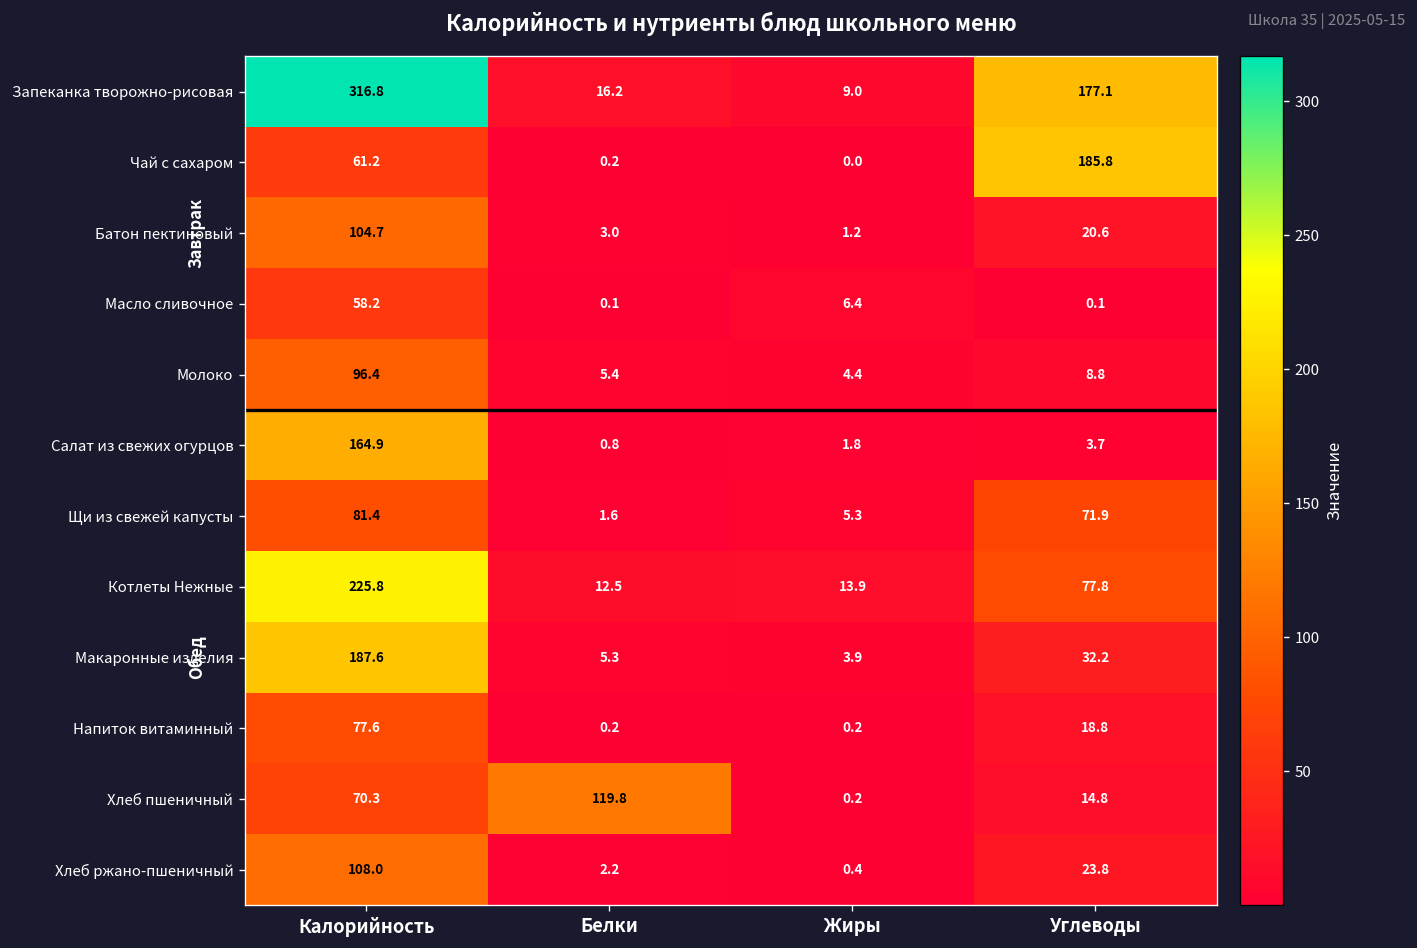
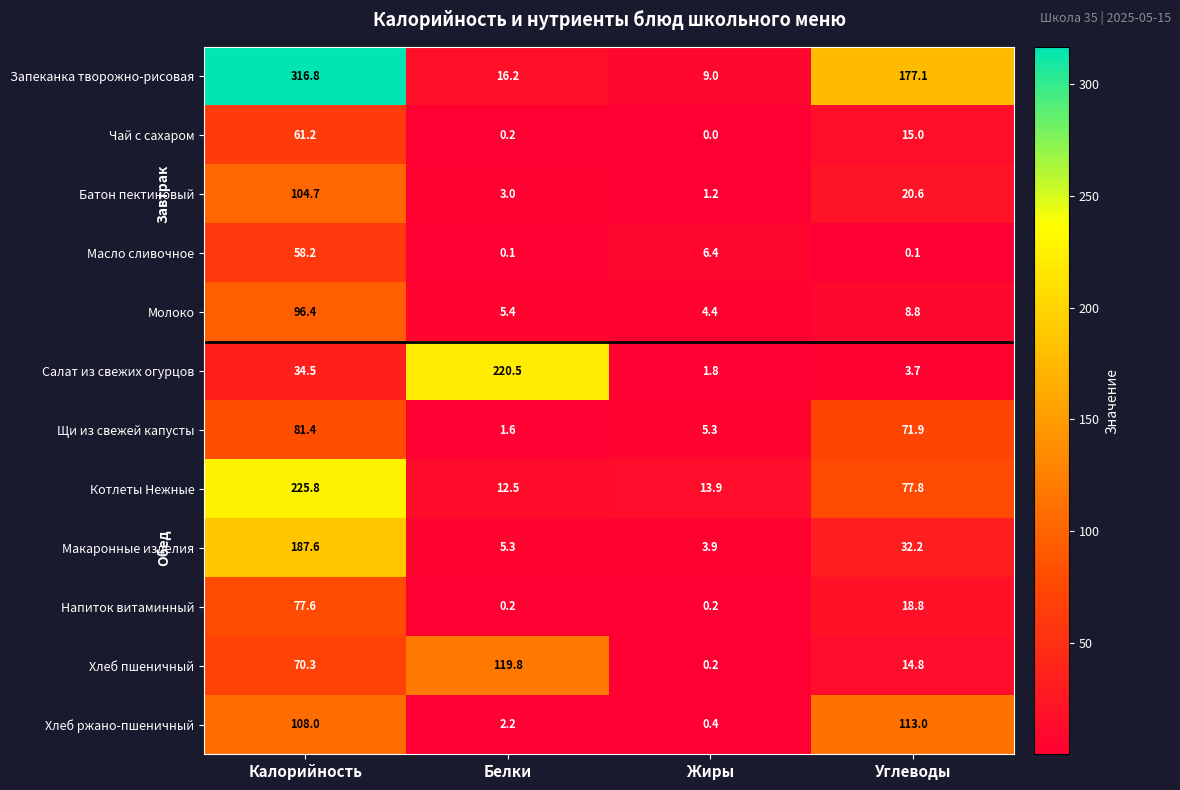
Чай с сахаром, Углеводы: 185.8 -> 15.0
Салат из свежих огурцов, Калорийность: 164.9 -> 34.5
Салат из свежих огурцов, Белки: 0.8 -> 220.5
Хлеб ржано-пшеничный, Углеводы: 23.8 -> 113.0
